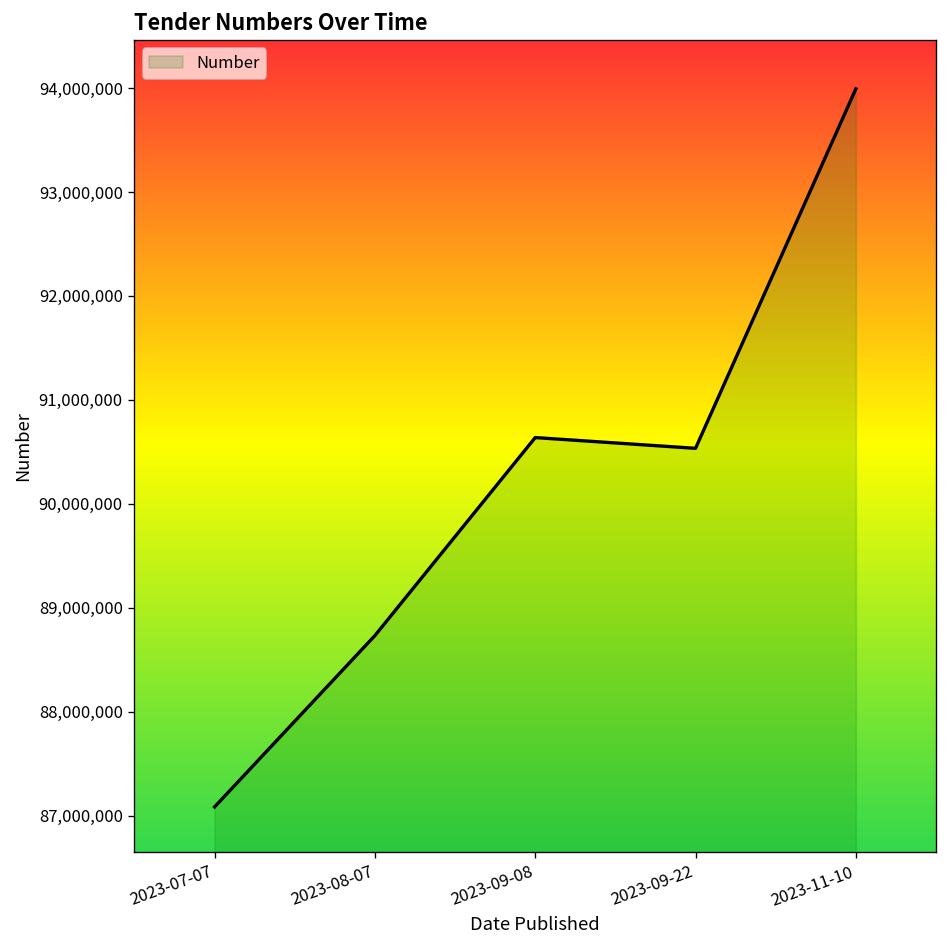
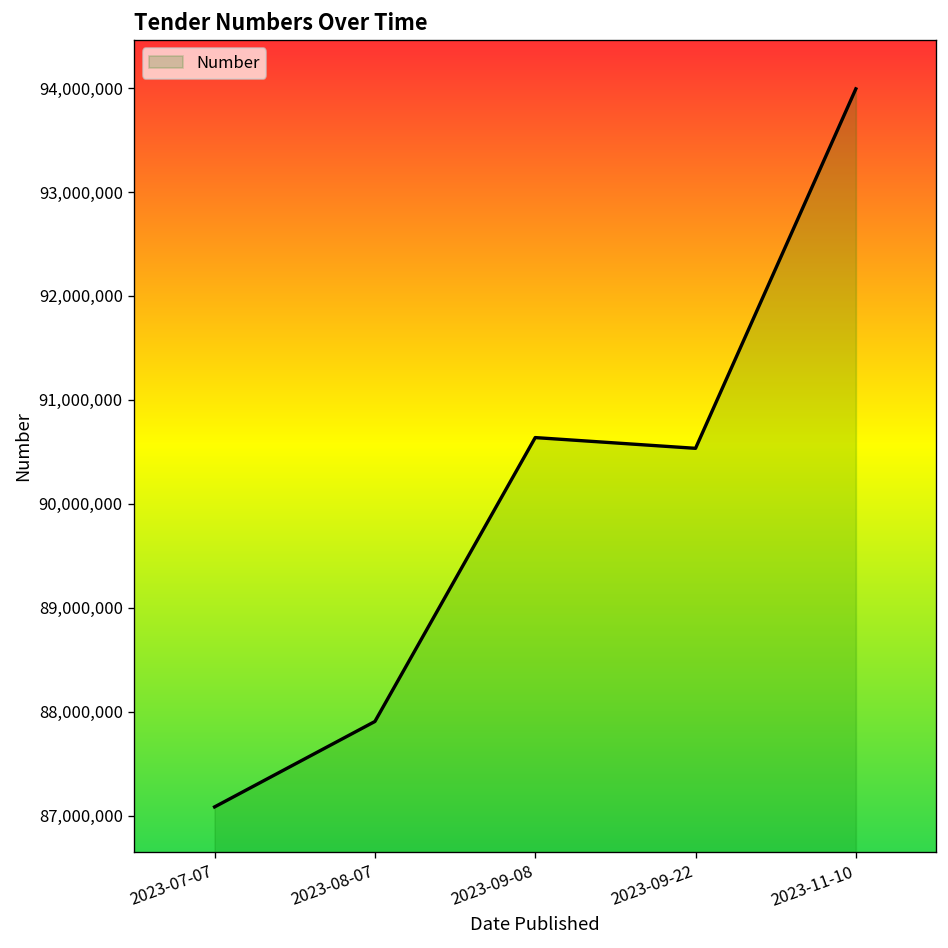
2023-08-07: 88,700,000 -> 87,900,000
